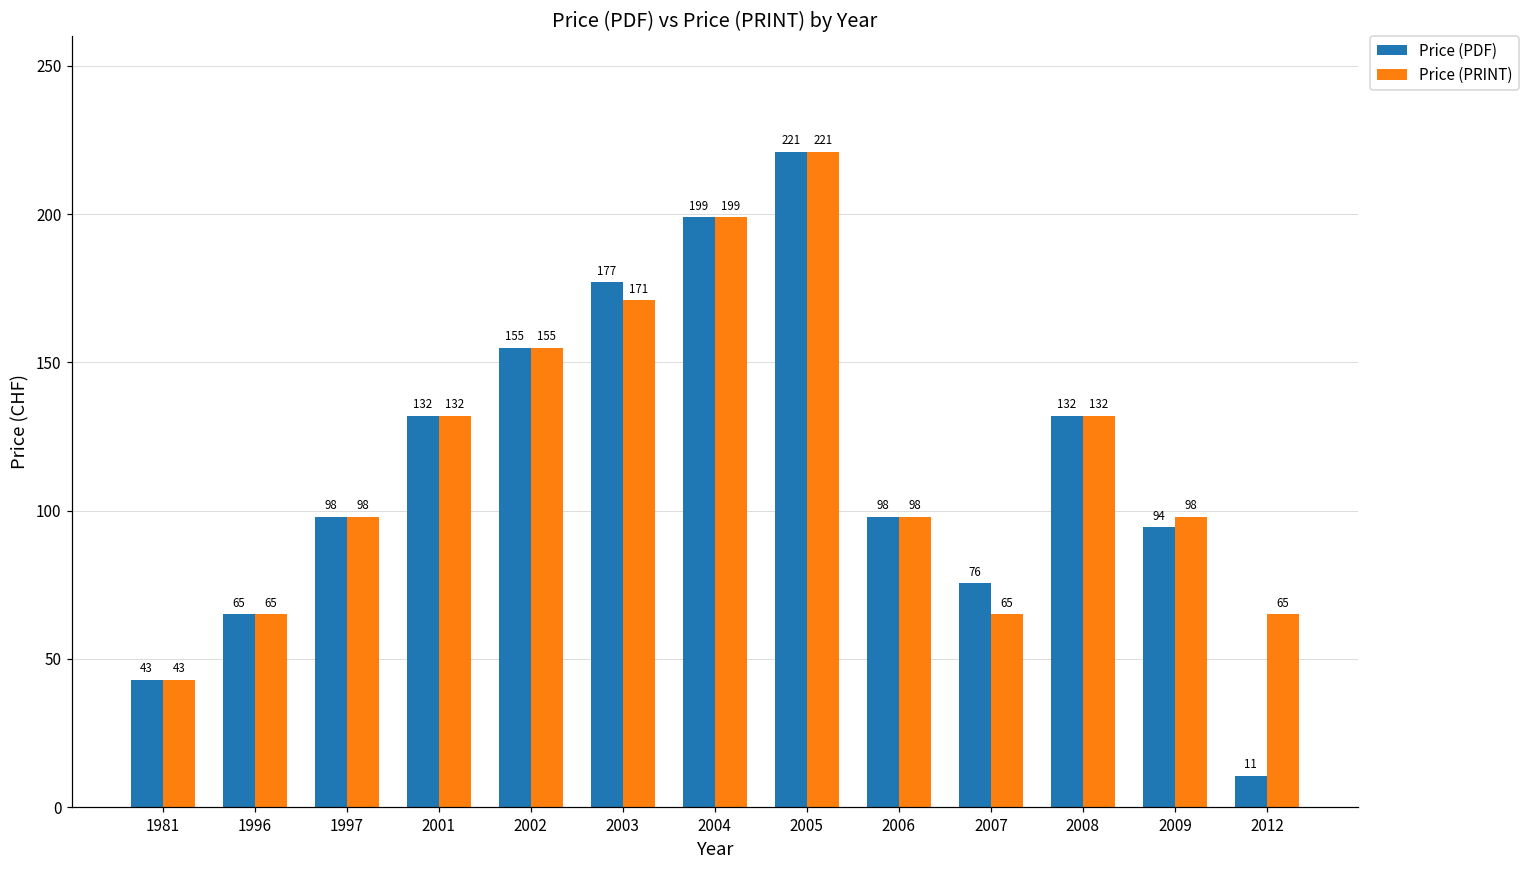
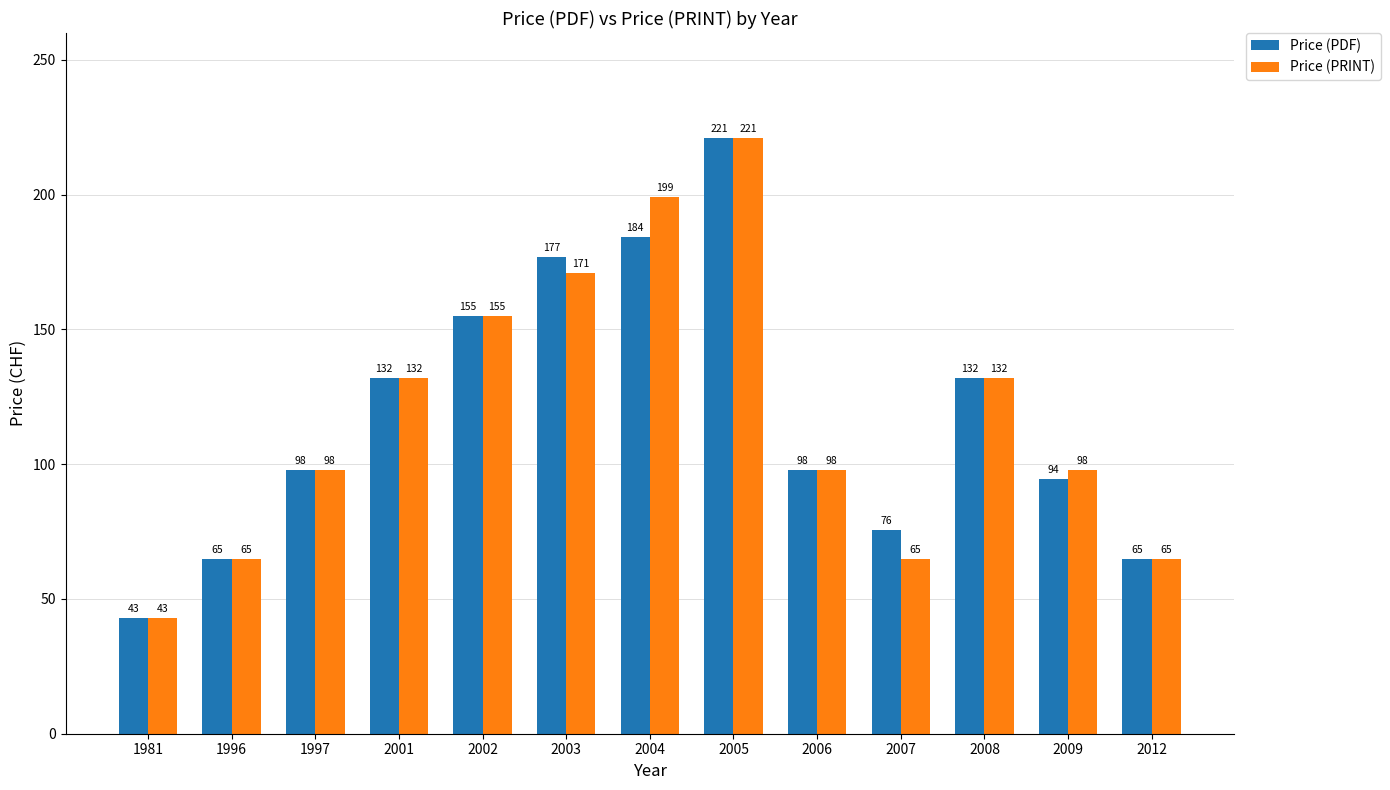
Price (PDF), 2004: 199 -> 184
Price (PDF), 2012: 11 -> 65
